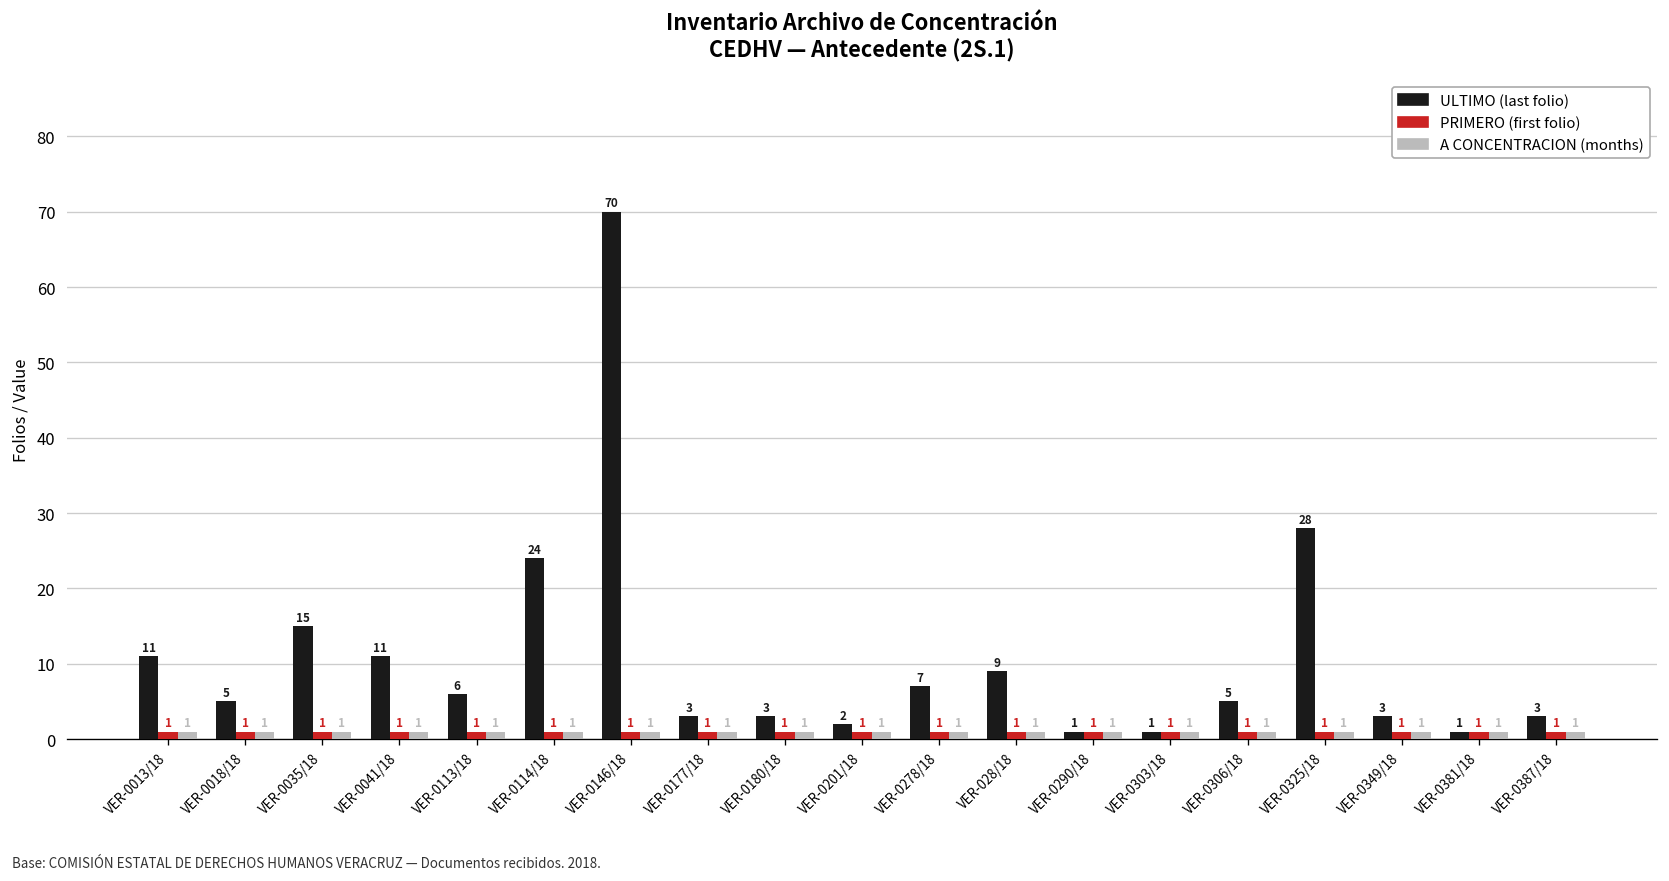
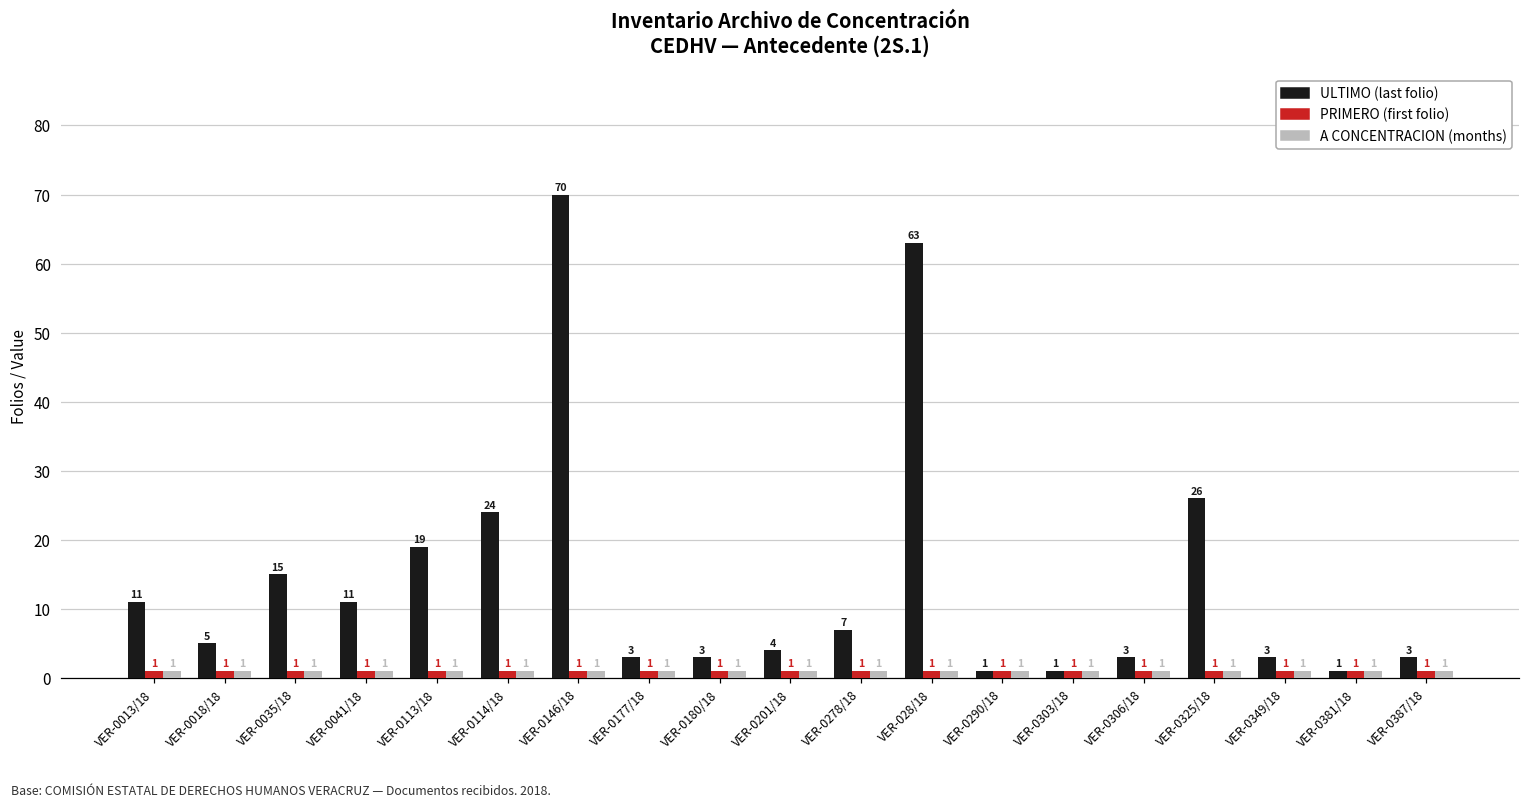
ULTIMO (last folio), VER-0113/18: 6 -> 19
ULTIMO (last folio), VER-0201/18: 2 -> 4
ULTIMO (last folio), VER-028/18: 9 -> 63
ULTIMO (last folio), VER-0306/18: 5 -> 3
ULTIMO (last folio), VER-0325/18: 28 -> 26
